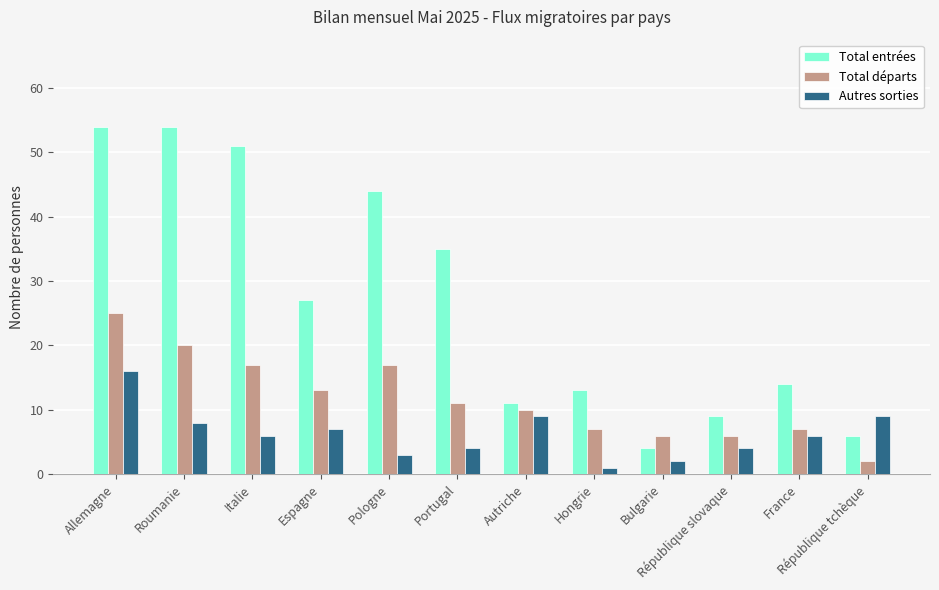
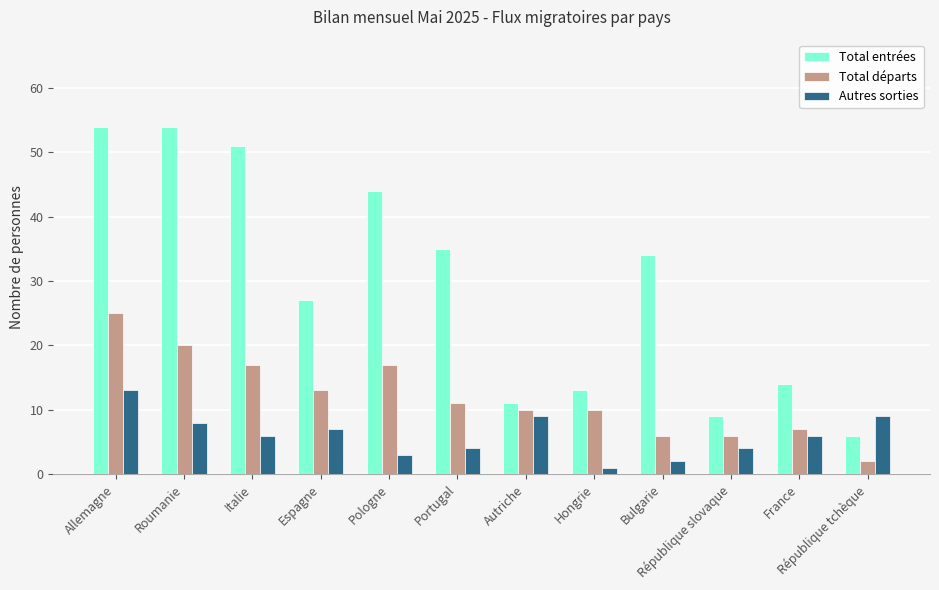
Autres sorties, Allemagne: 16 -> 13
Total départs, Hongrie: 7 -> 10
Total entrées, Bulgarie: 4 -> 34
